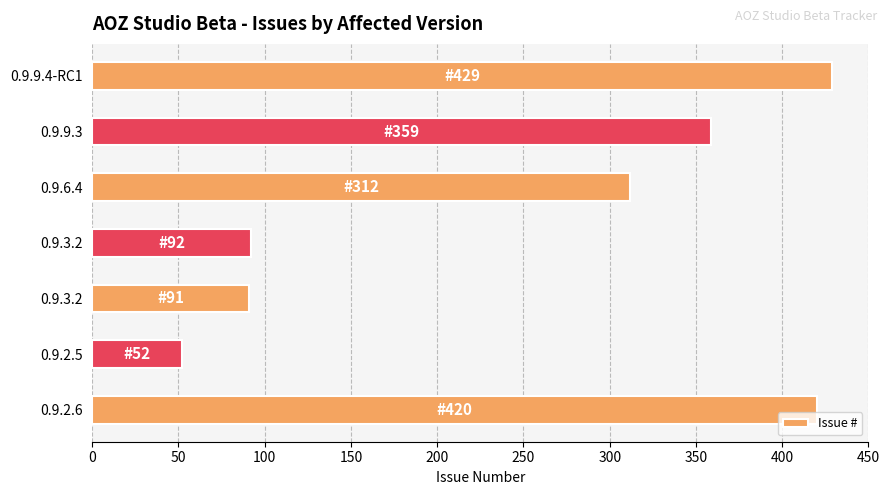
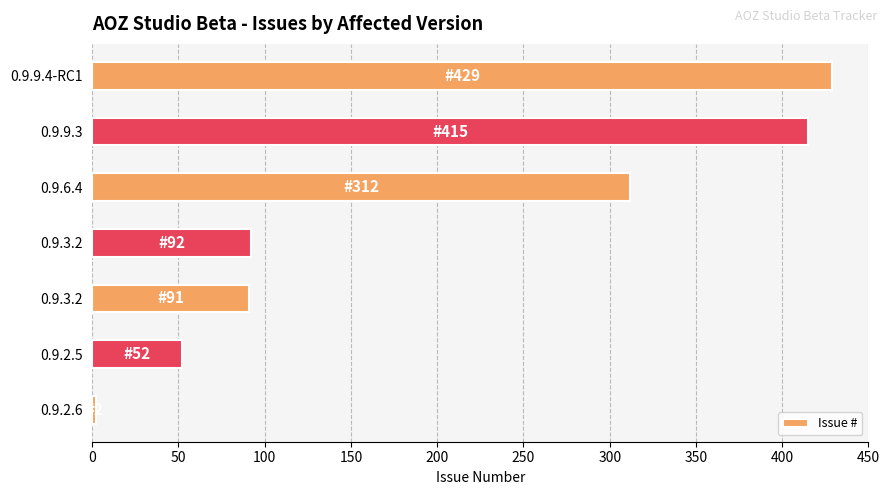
0.9.9.3: 359 -> 415
0.9.2.6: 420 -> 2
